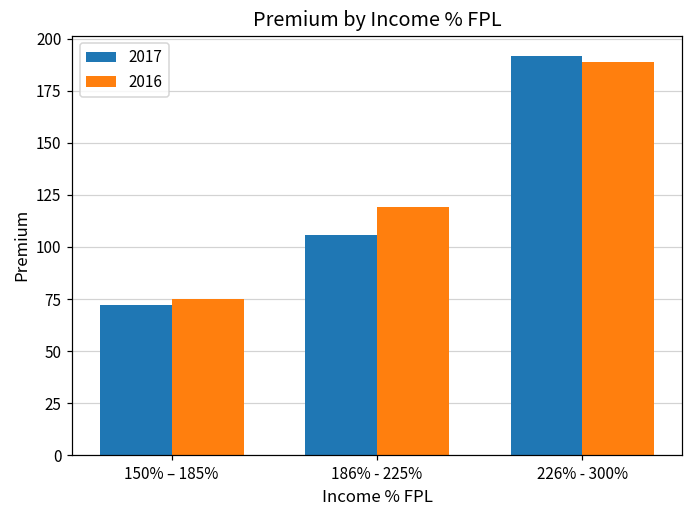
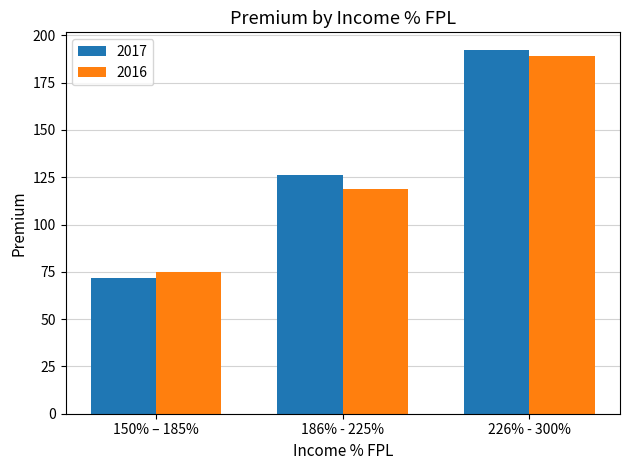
2017, 186% - 225%: 106 -> 126
